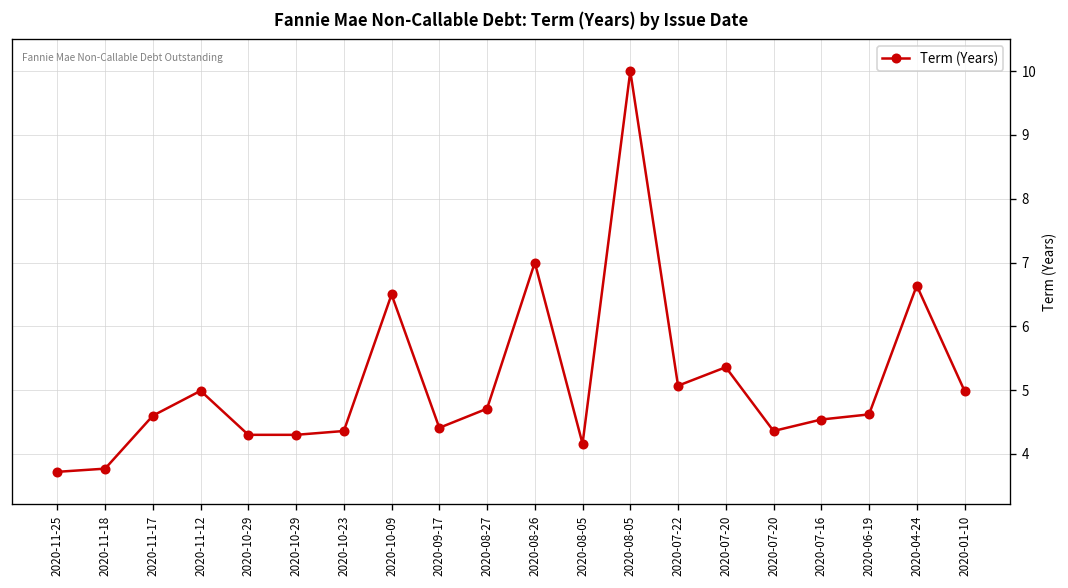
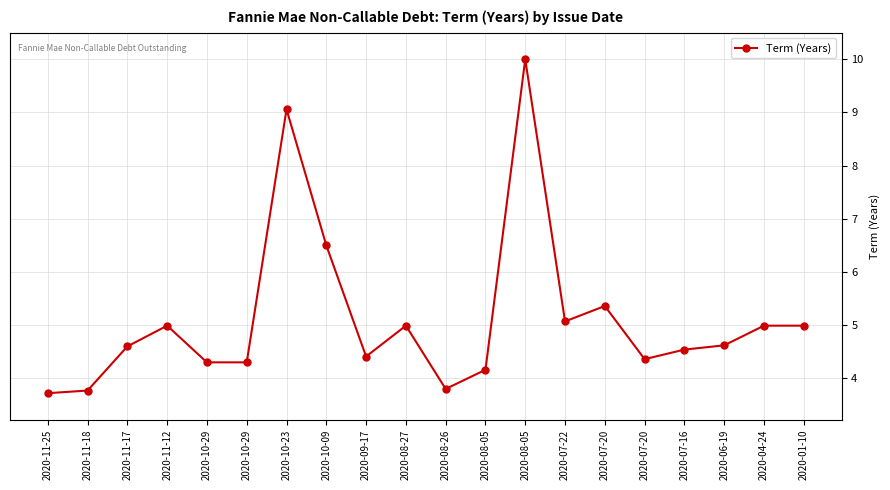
2020-10-23: 4.4 -> 9.1
2020-08-27: 4.7 -> 5.0
2020-08-26: 7.0 -> 3.8
2020-04-24: 6.6 -> 5.0
